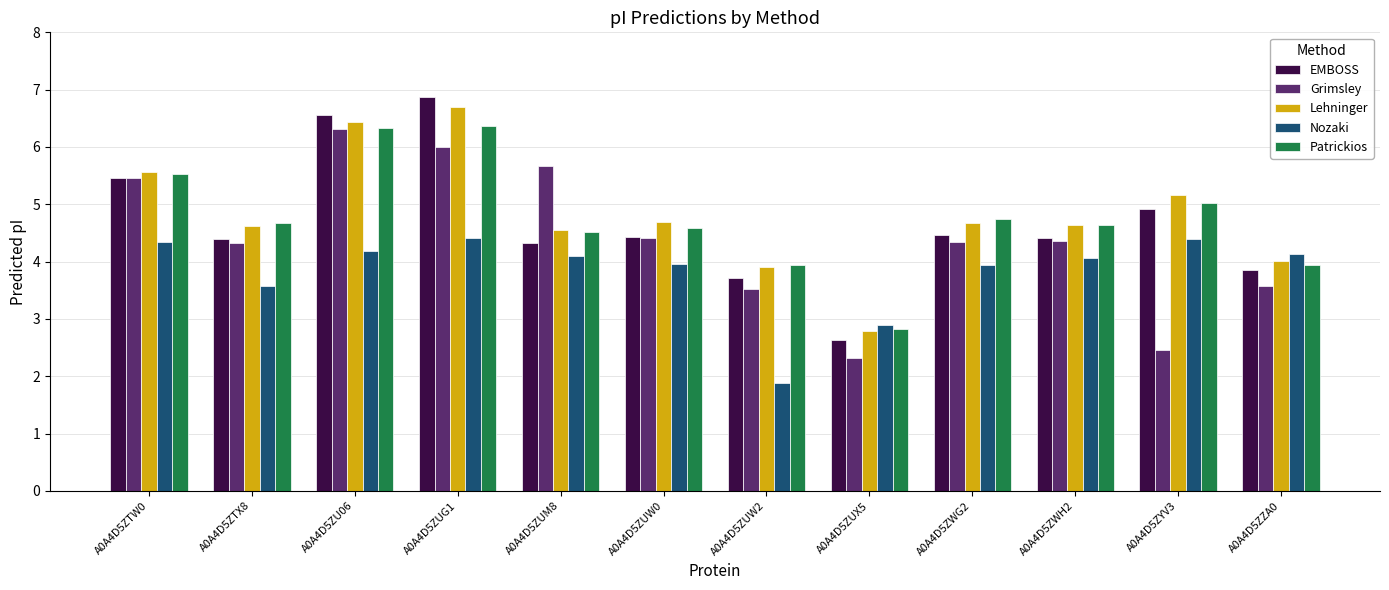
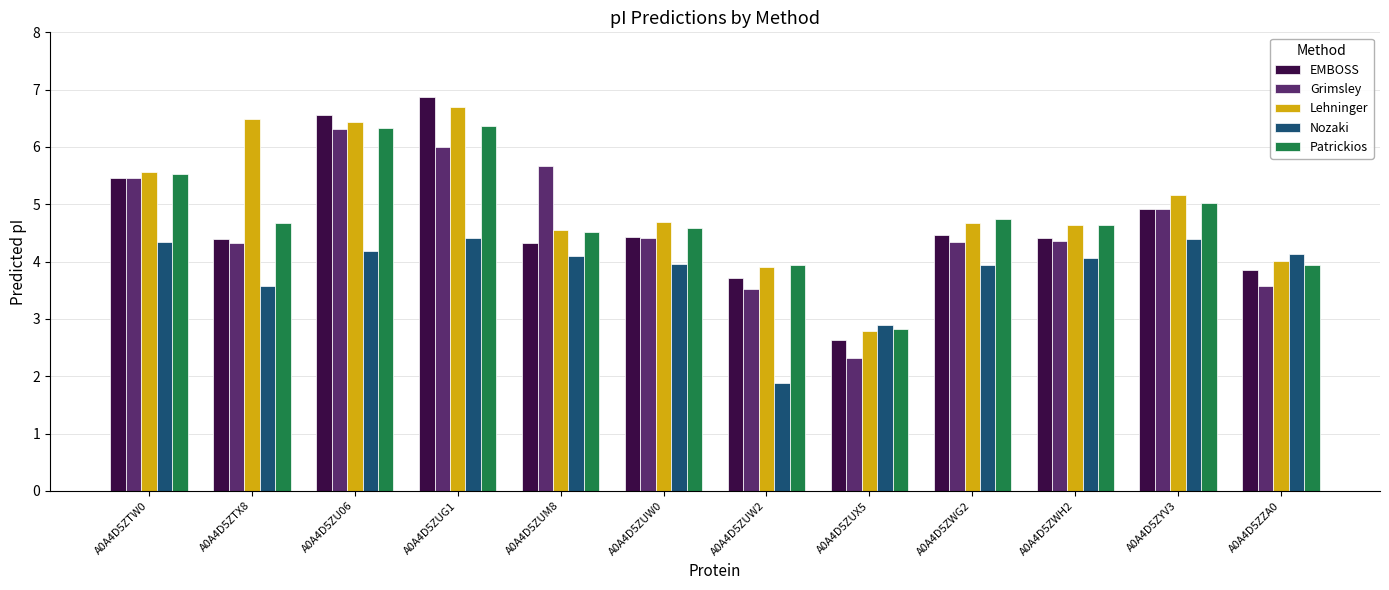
Lehninger, A0A4D5ZTX8: 4.6 -> 6.5
Grimsley, A0A4D5ZYV3: 2.5 -> 4.9
